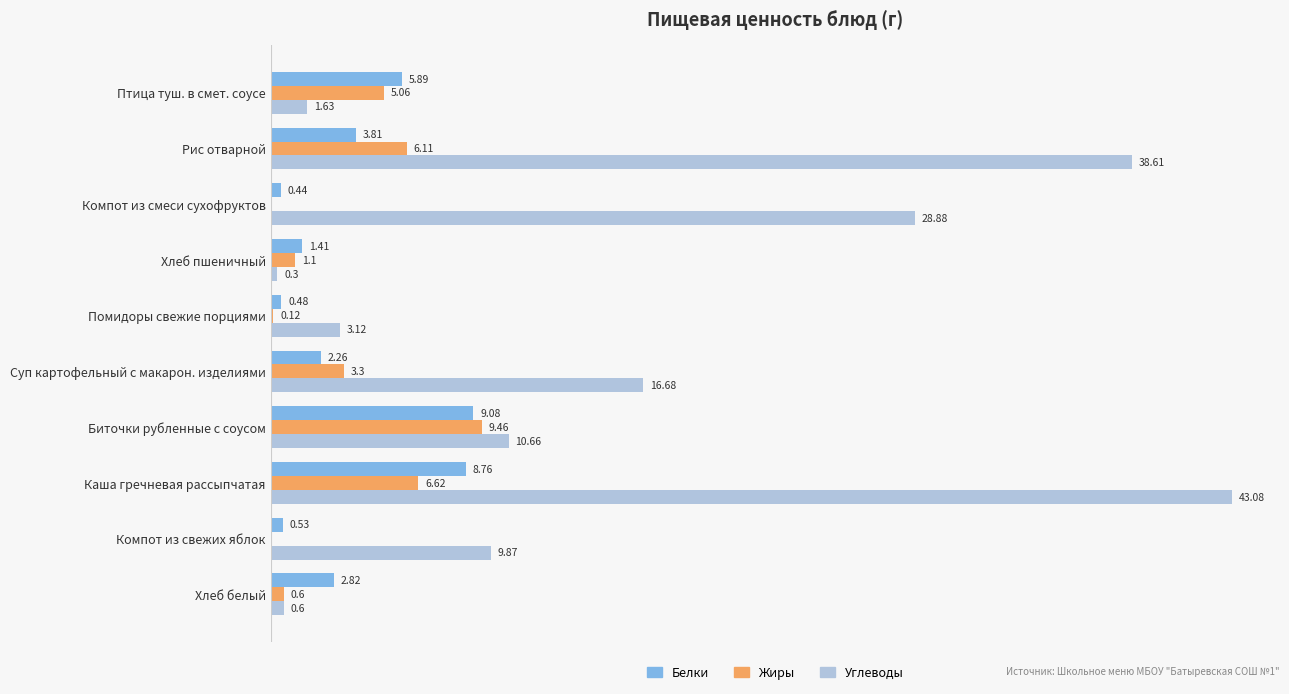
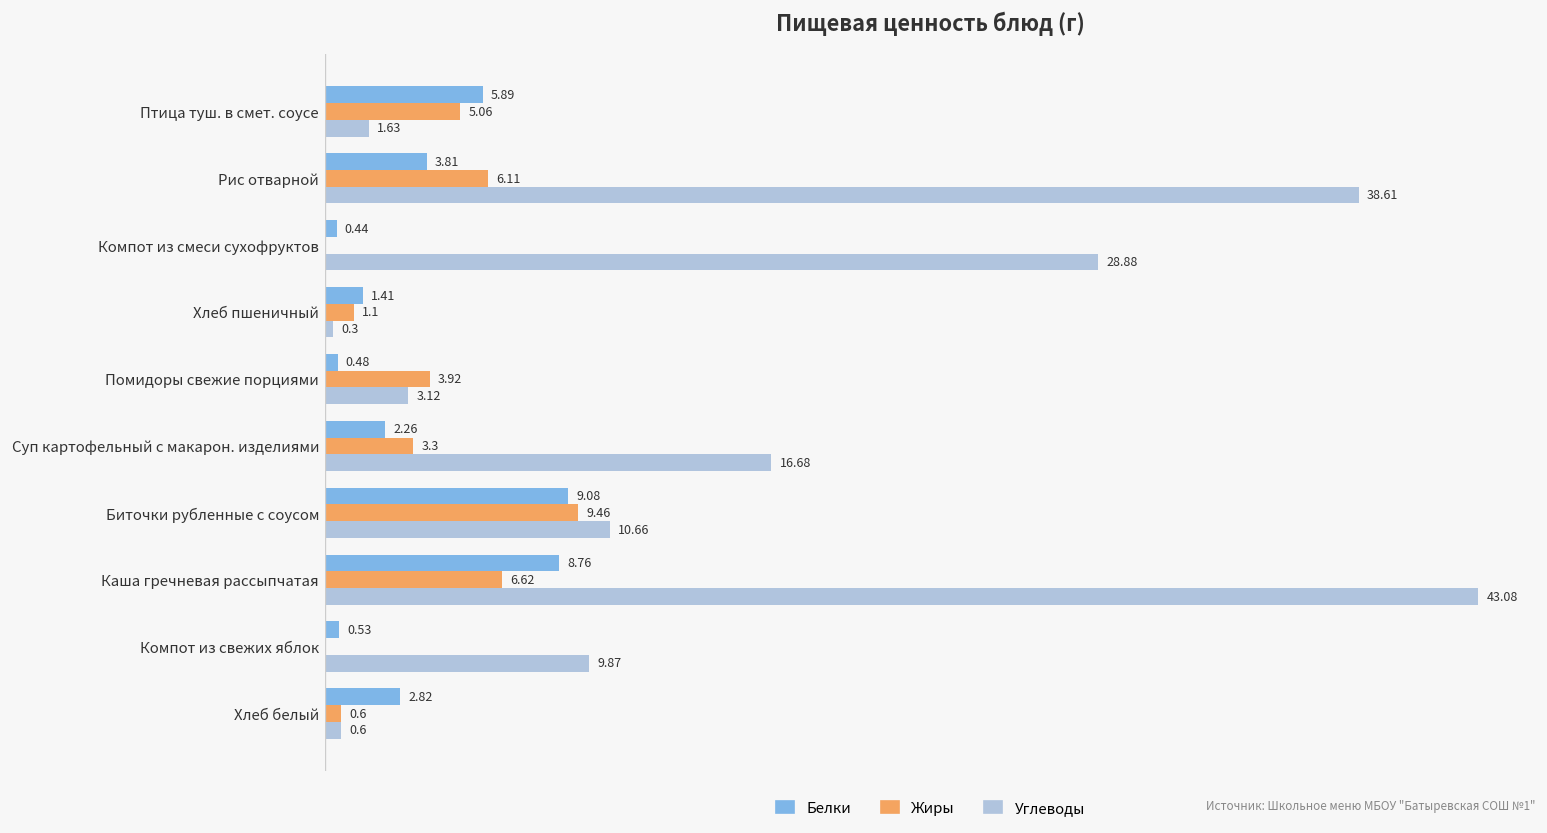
Жиры, Помидоры свежие порциями: 0.12 -> 3.92
